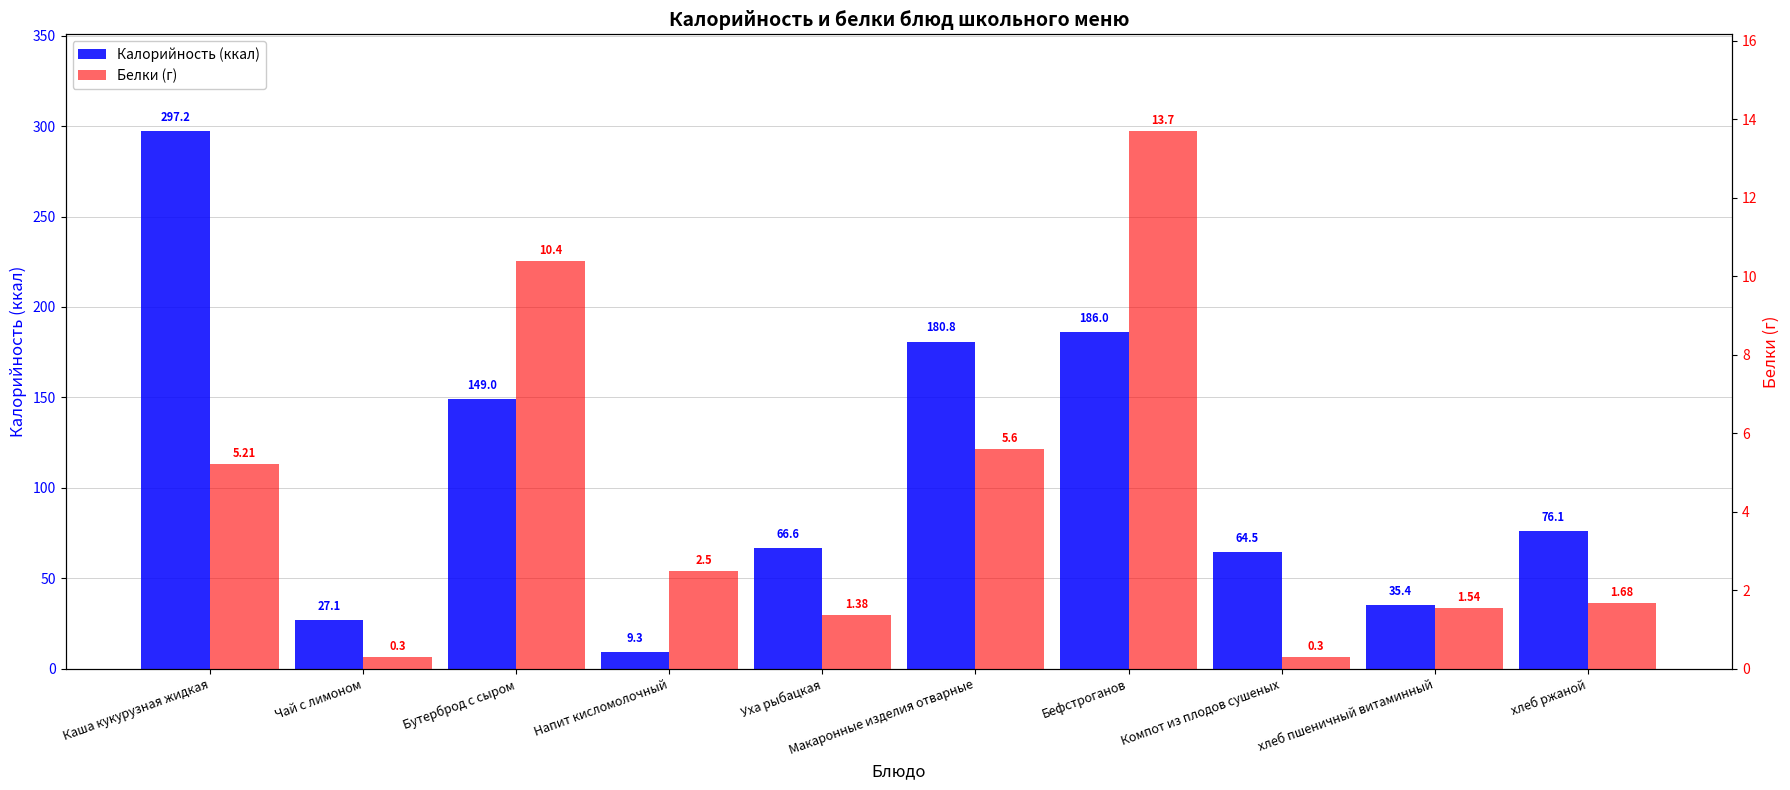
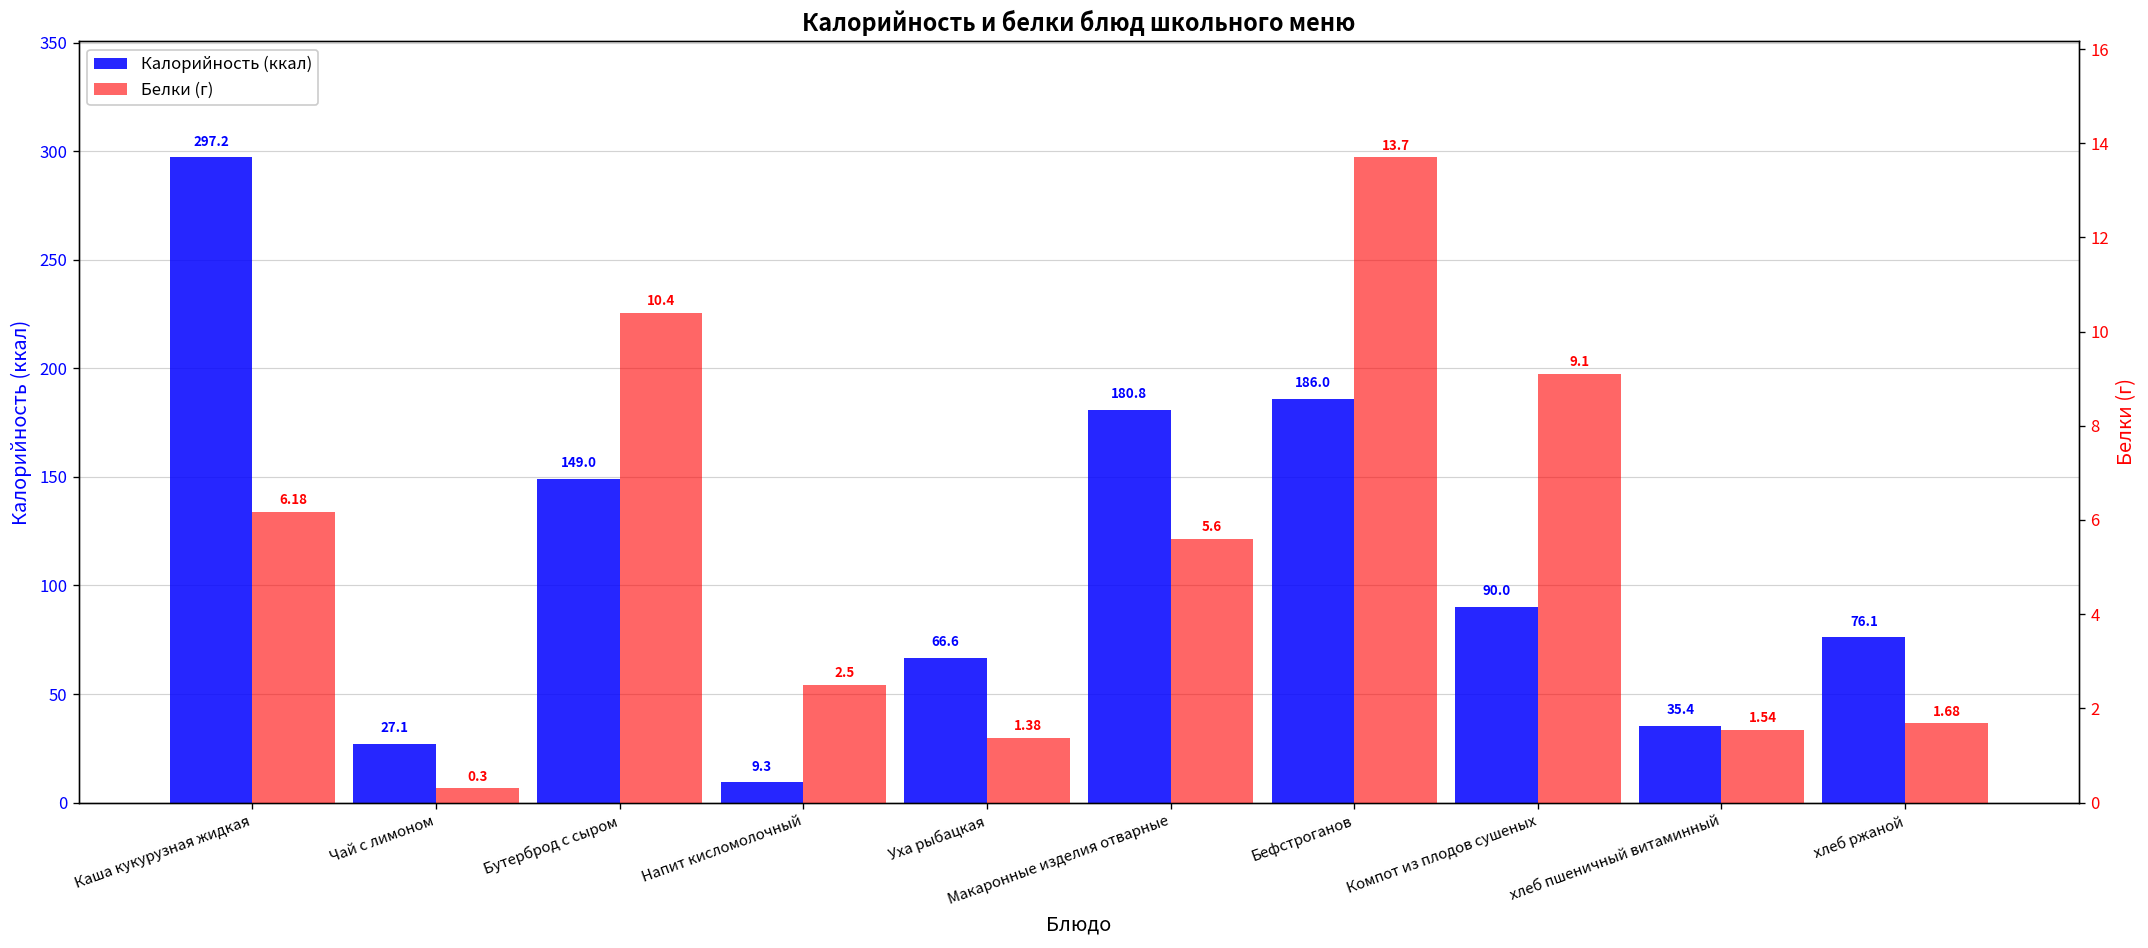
Калорийность (ккал), Компот из плодов сушеных: 64.5 -> 90.0
Белки (г), Каша кукурузная жидкая: 5.21 -> 6.18
Белки (г), Компот из плодов сушеных: 0.3 -> 9.1
